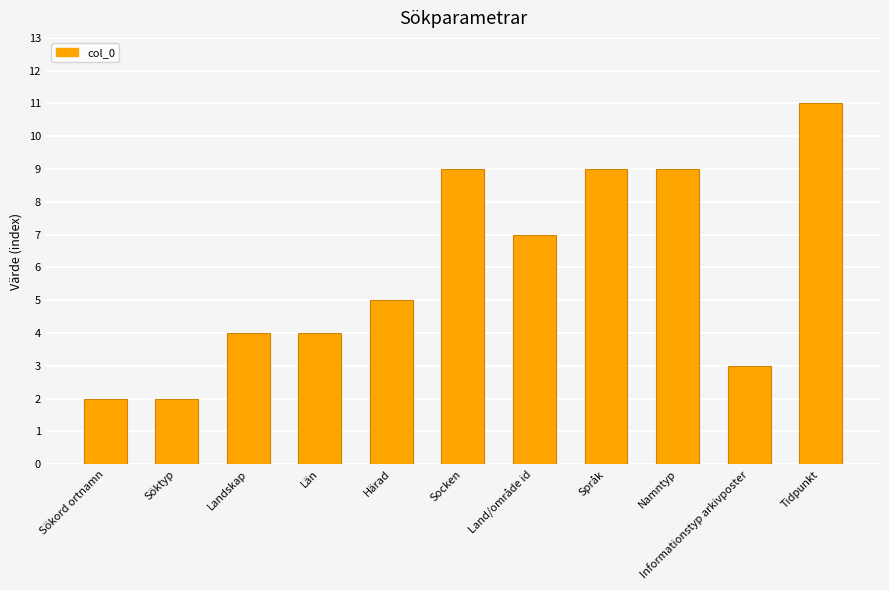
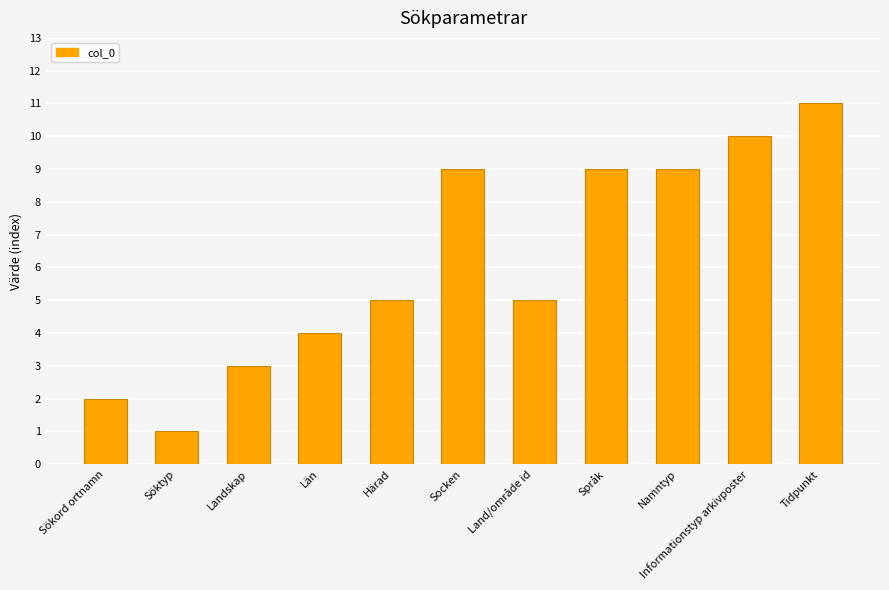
Söktyp: 2 -> 1
Landskap: 4 -> 3
Land/område id: 7 -> 5
Informationstyp arkivposter: 3 -> 10
